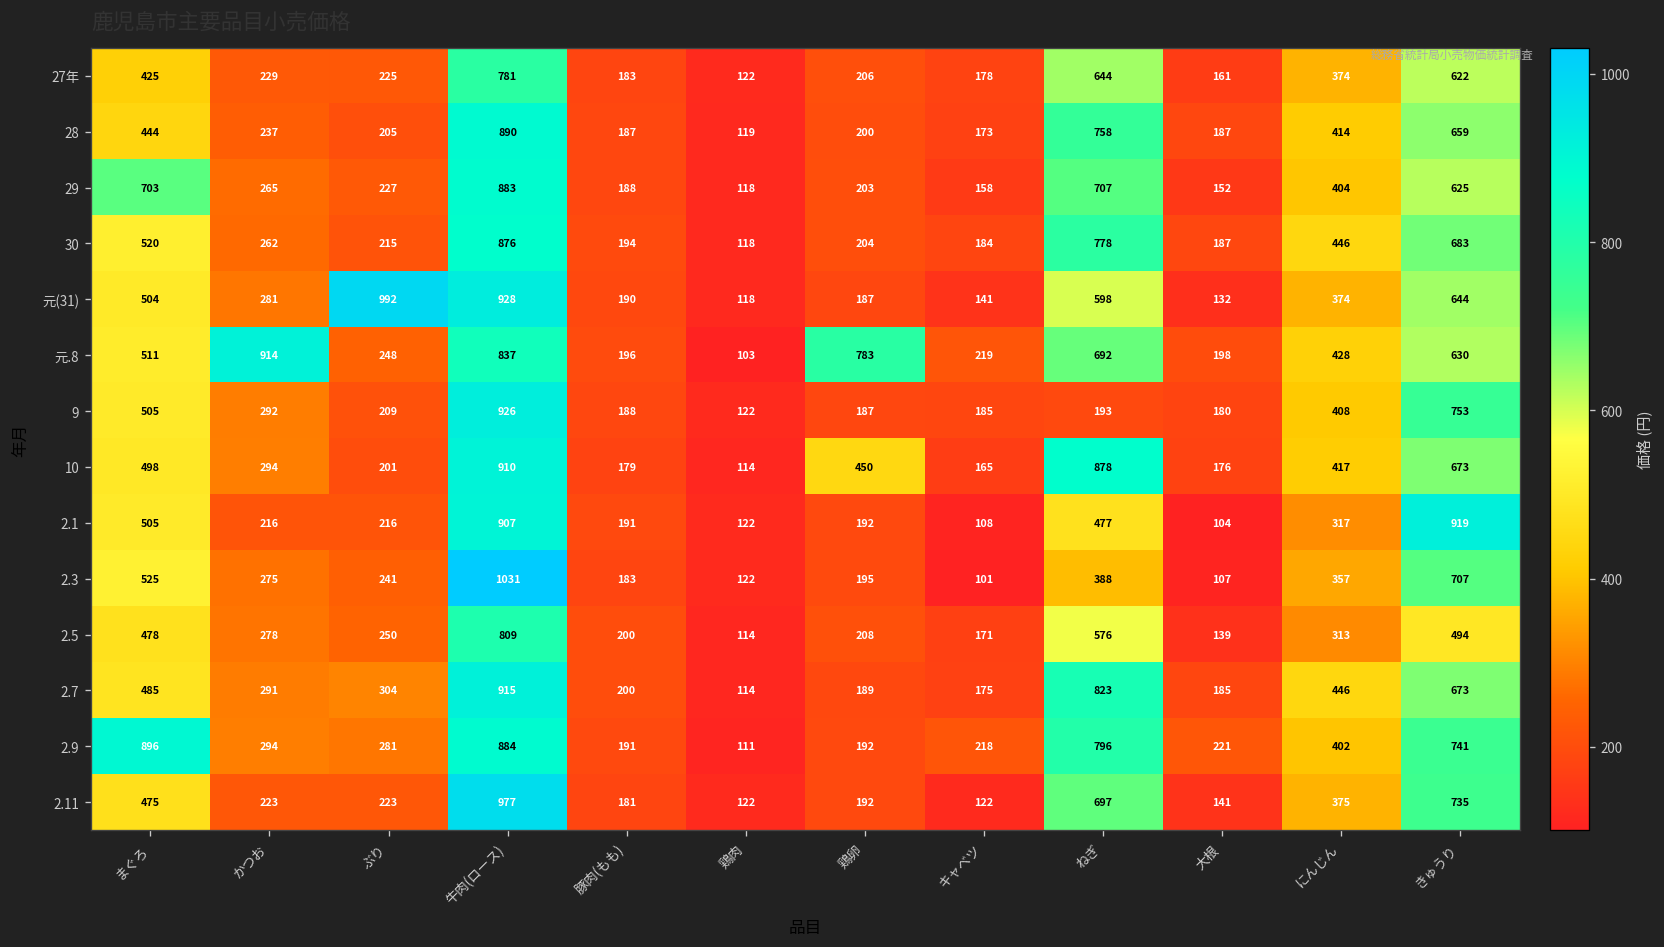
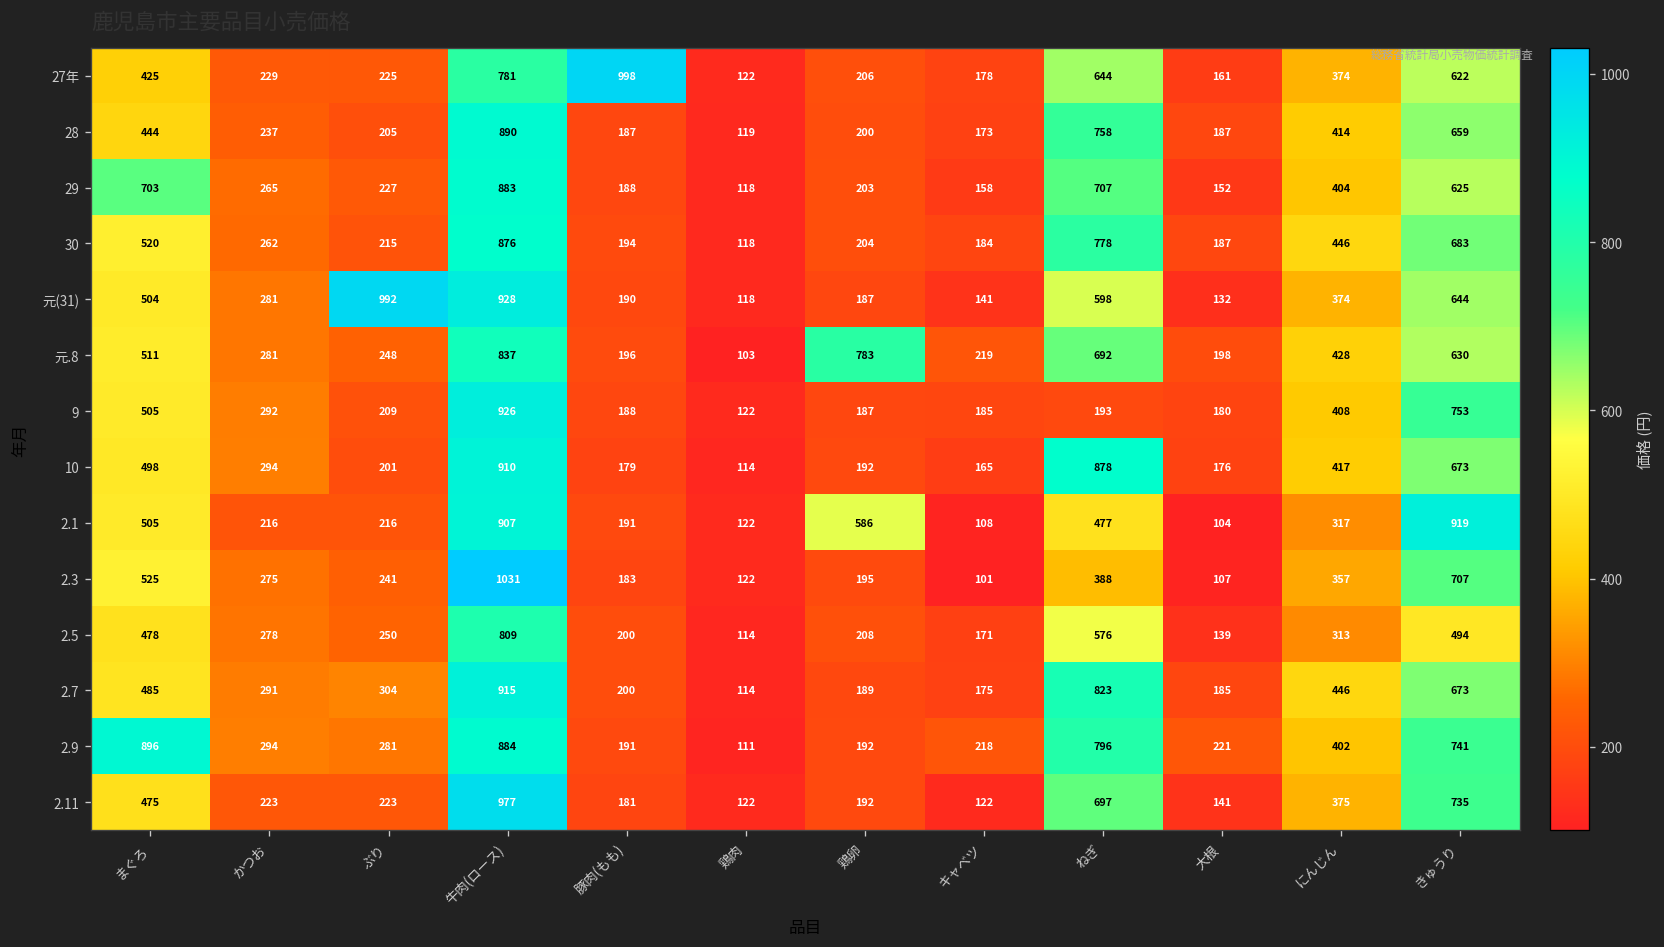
27年, 豚肉(もも): 183 -> 998
元.8, かつお: 914 -> 281
10, 鶏卵: 450 -> 192
2.1, 鶏卵: 192 -> 586
